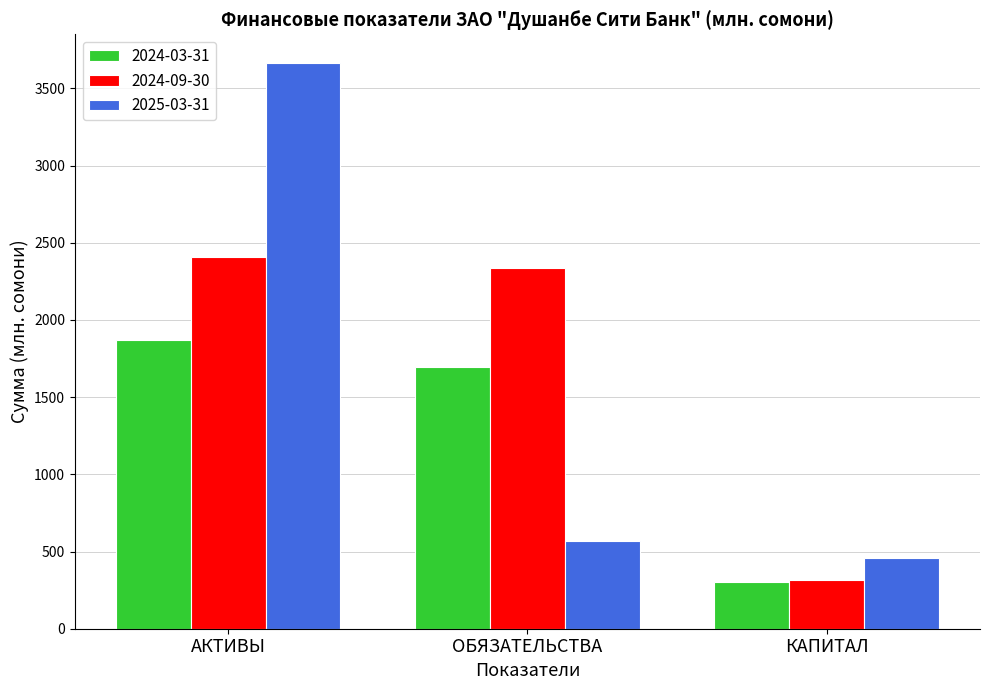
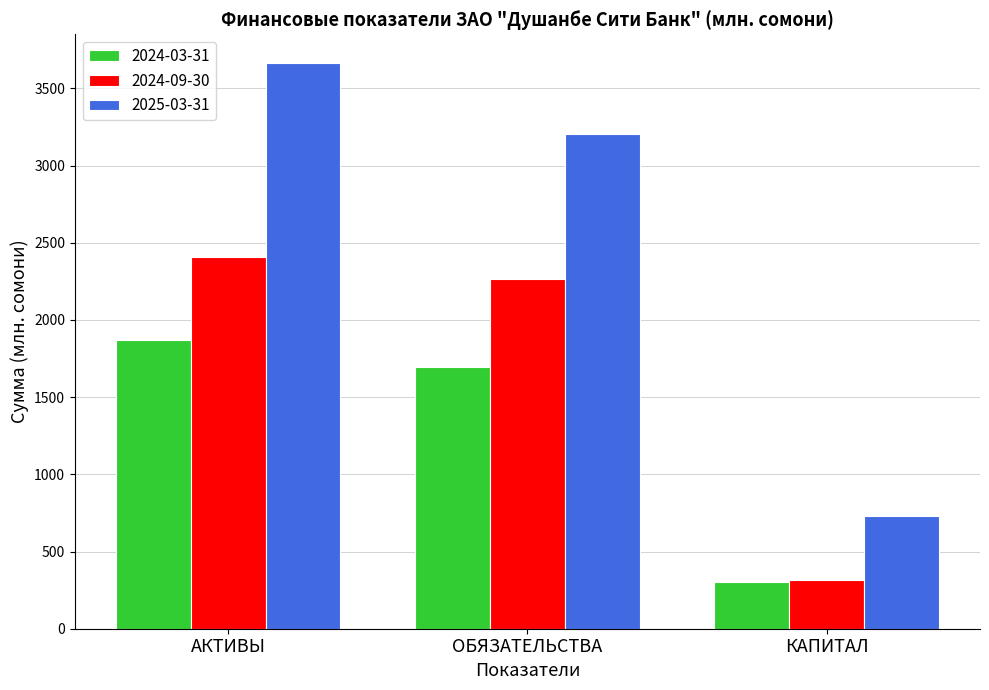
2024-09-30, ОБЯЗАТЕЛЬСТВА: 2340 -> 2270
2025-03-31, ОБЯЗАТЕЛЬСТВА: 570 -> 3210
2025-03-31, КАПИТАЛ: 460 -> 730
